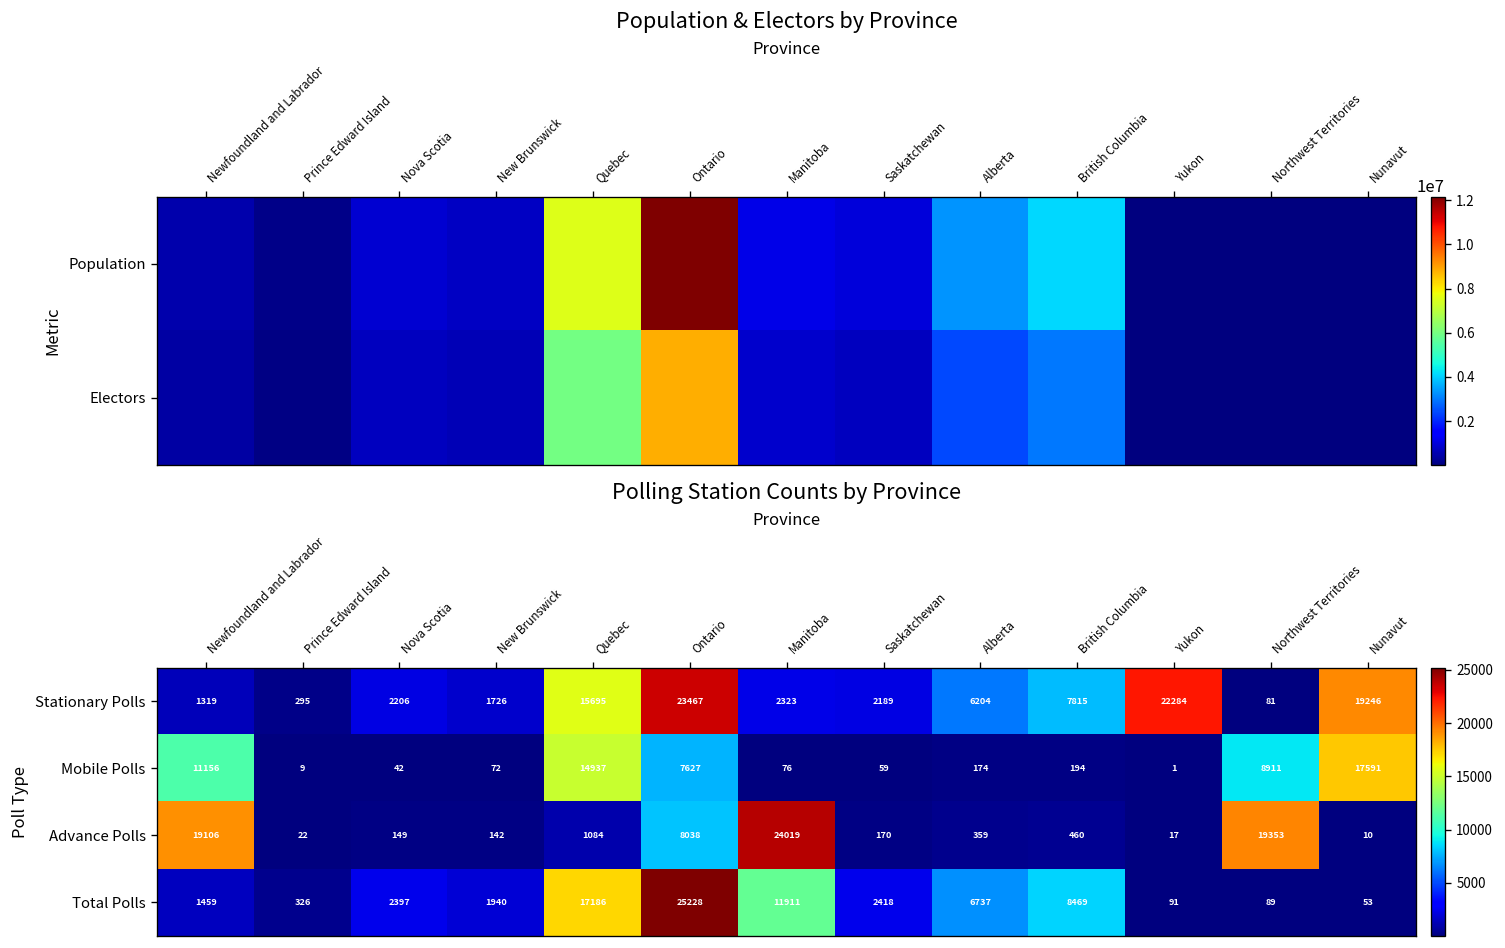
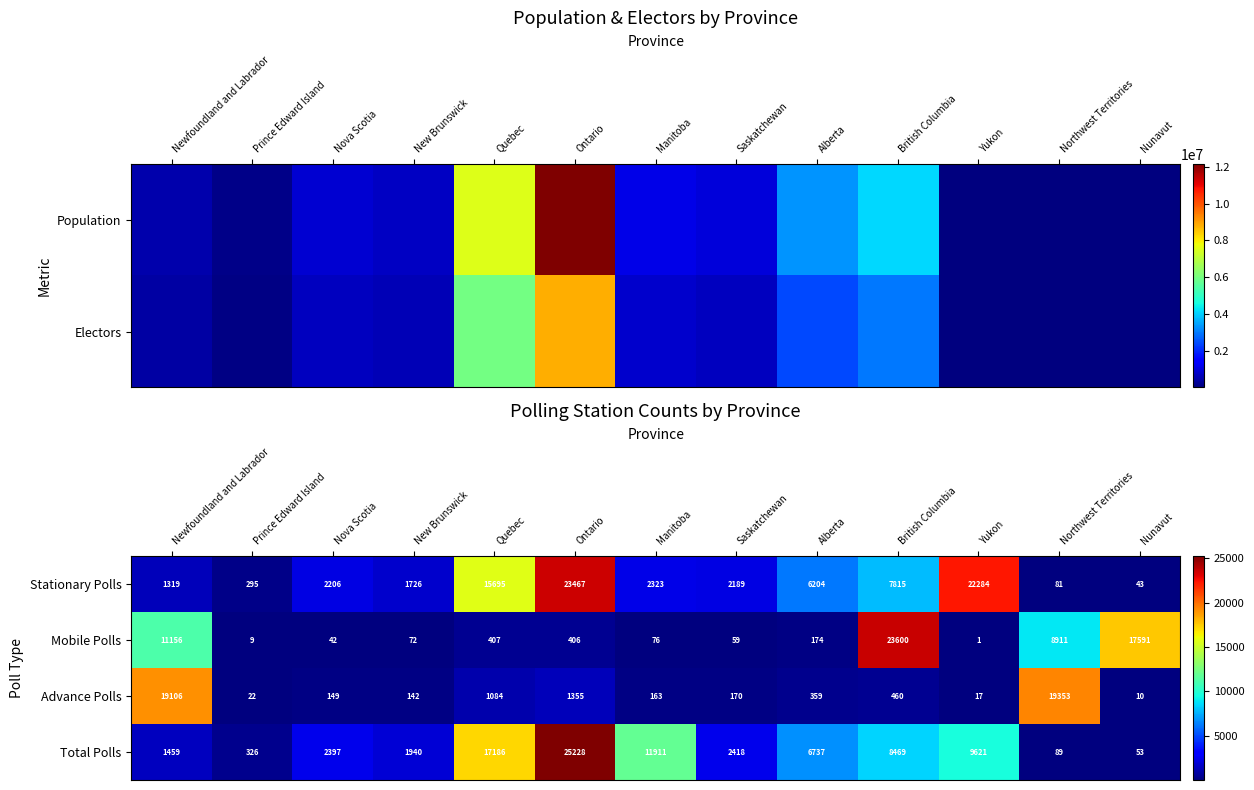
Polling Station Counts by Province, Stationary Polls, Nunavut: 19246 -> 43
Polling Station Counts by Province, Mobile Polls, Quebec: 14937 -> 407
Polling Station Counts by Province, Mobile Polls, Ontario: 7627 -> 406
Polling Station Counts by Province, Mobile Polls, British Columbia: 194 -> 23600
Polling Station Counts by Province, Advance Polls, Ontario: 8038 -> 1355
Polling Station Counts by Province, Advance Polls, Manitoba: 24019 -> 163
Polling Station Counts by Province, Total Polls, Yukon: 91 -> 9621
